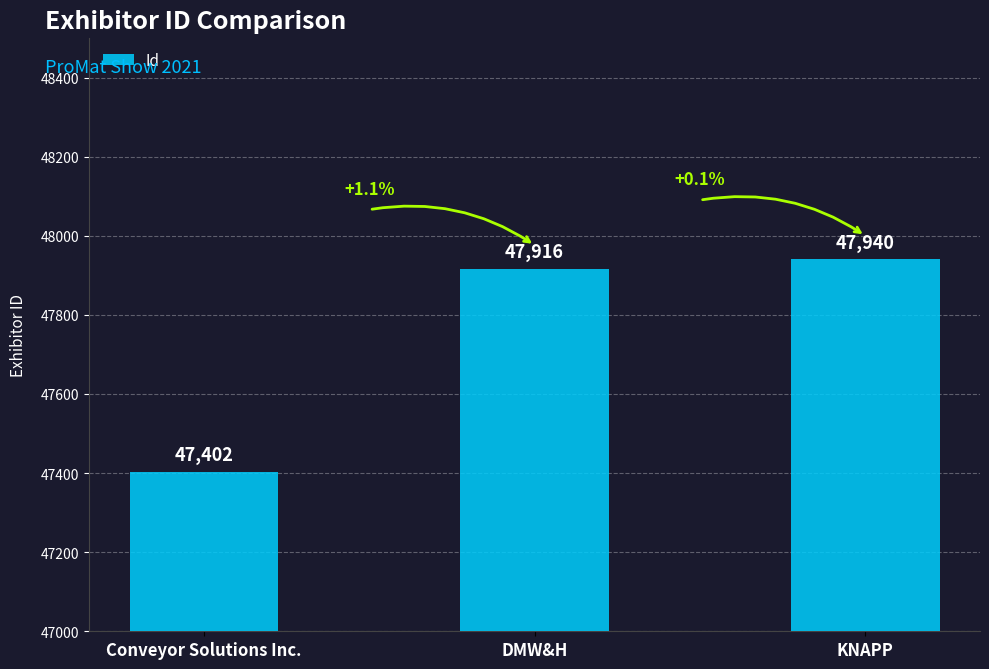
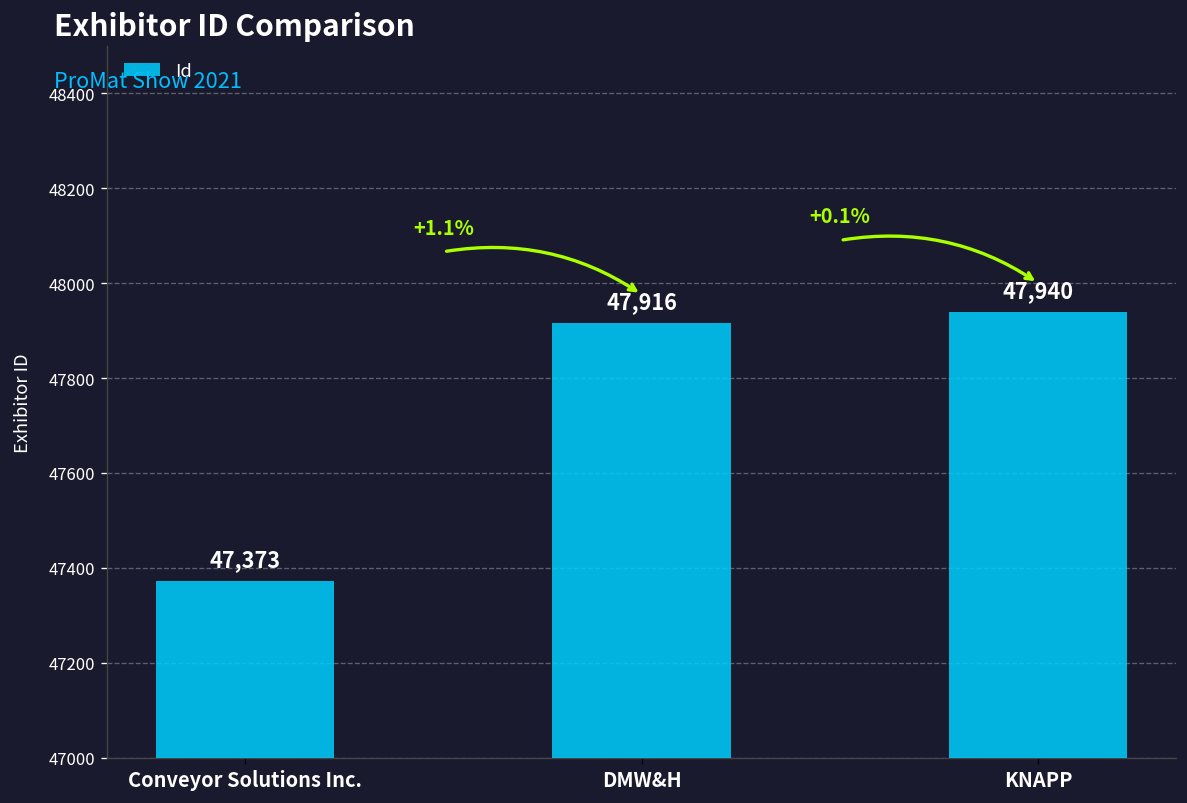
Conveyor Solutions Inc.: 47,402 -> 47,373
